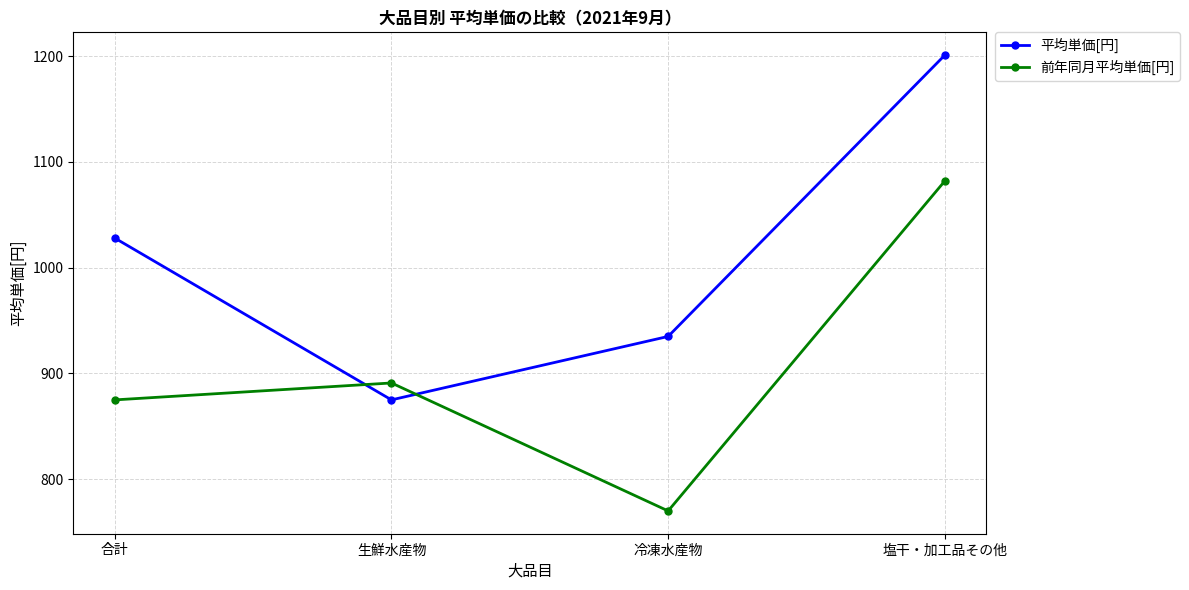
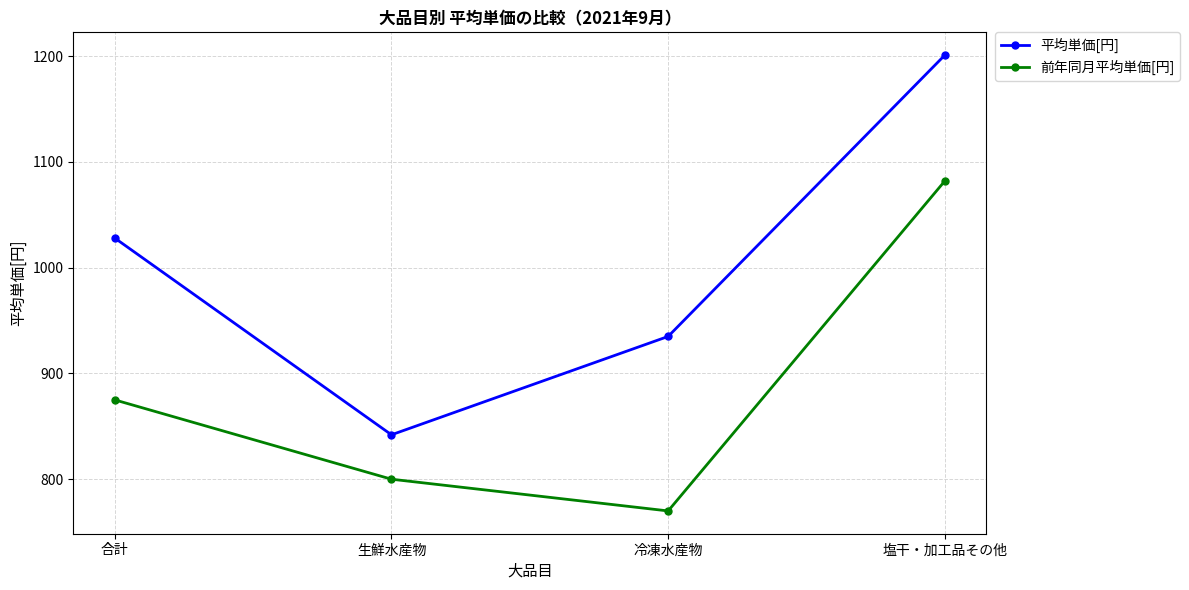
平均単価[円], 生鮮水産物: 875 -> 842
前年同月平均単価[円], 生鮮水産物: 891 -> 800
